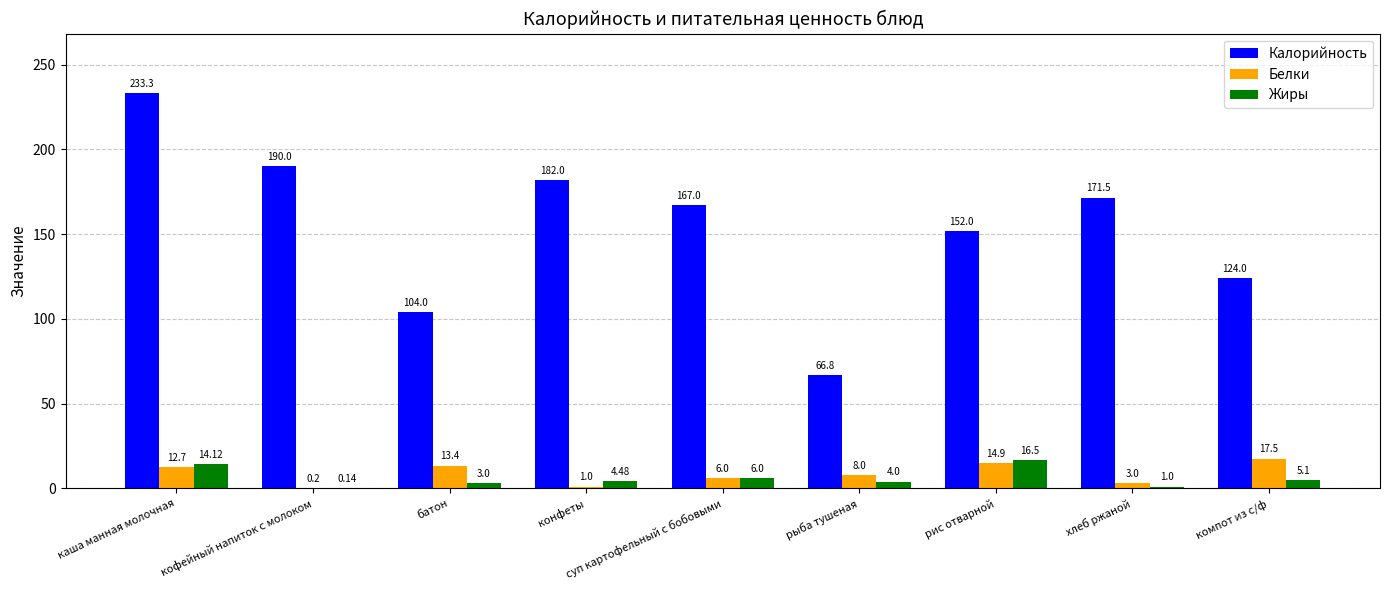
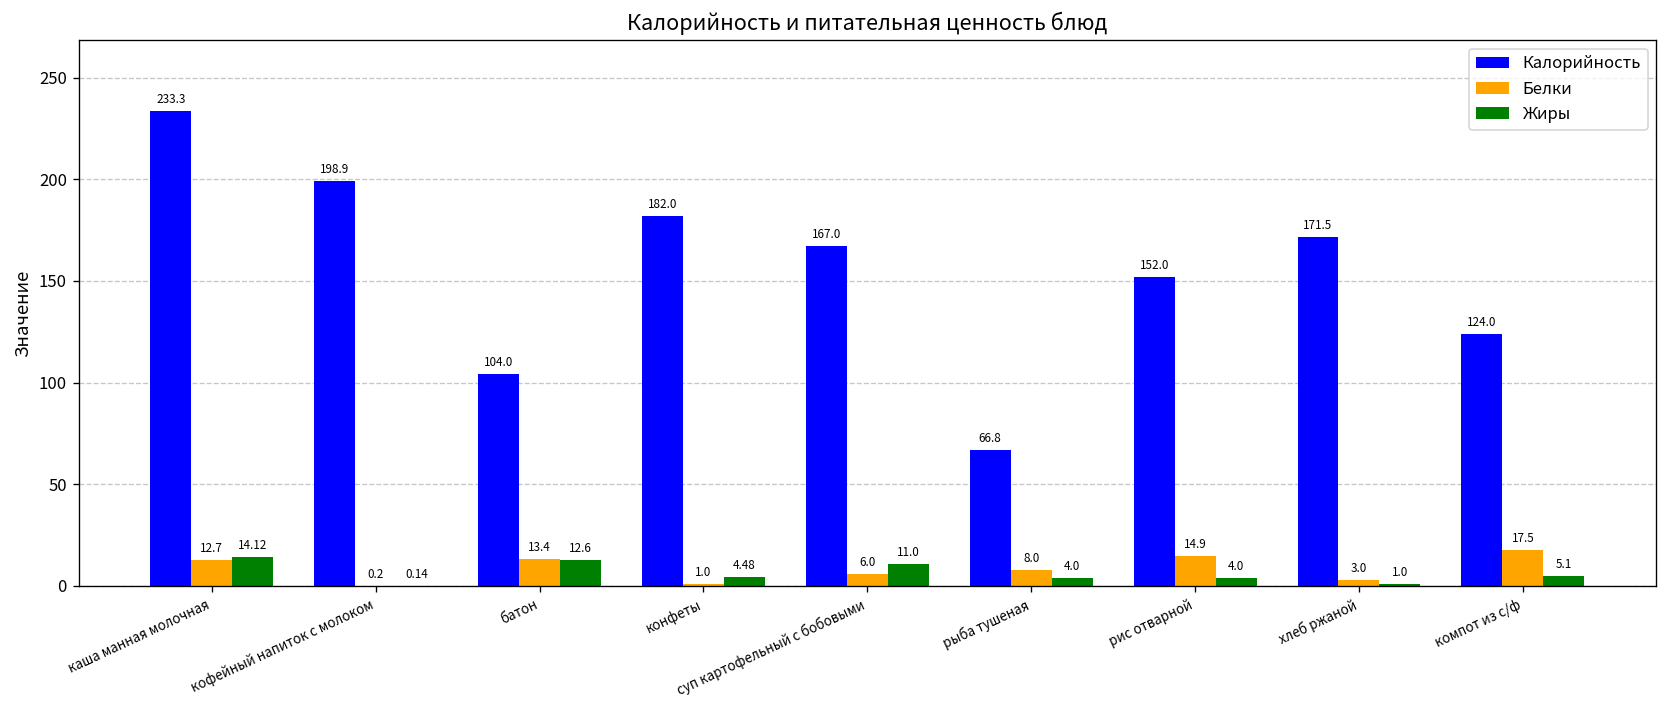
Калорийность, кофейный напиток с молоком: 190.0 -> 198.9
Жиры, батон: 3.0 -> 12.6
Жиры, суп картофельный с бобовыми: 6.0 -> 11.0
Жиры, рис отварной: 16.5 -> 4.0
